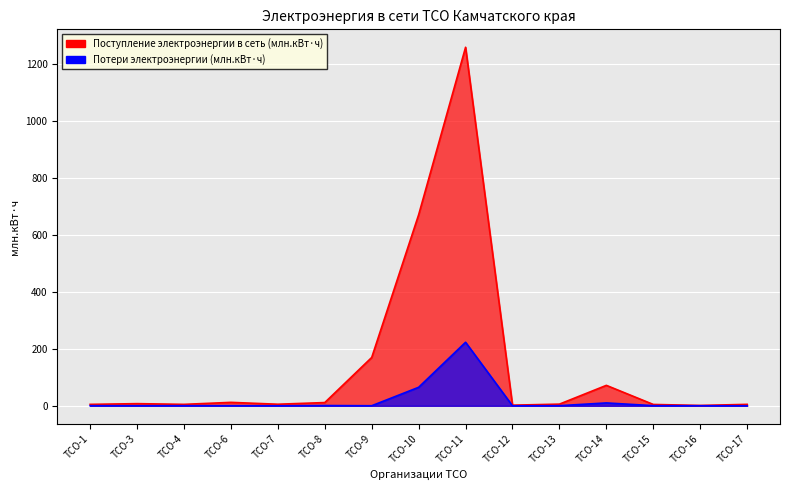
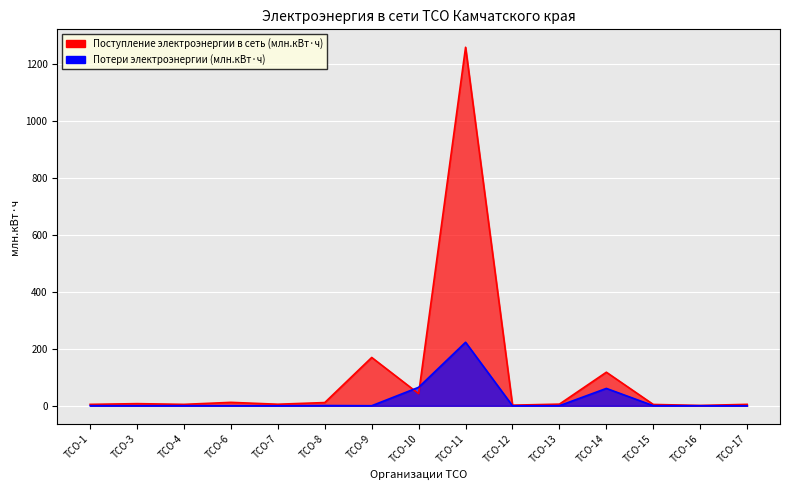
Поступление электроэнергии в сеть (млн.кВт·ч), ТСО-10: 670 -> 40
Поступление электроэнергии в сеть (млн.кВт·ч), ТСО-14: 70 -> 120
Потери электроэнергии (млн.кВт·ч), ТСО-14: 10 -> 60
